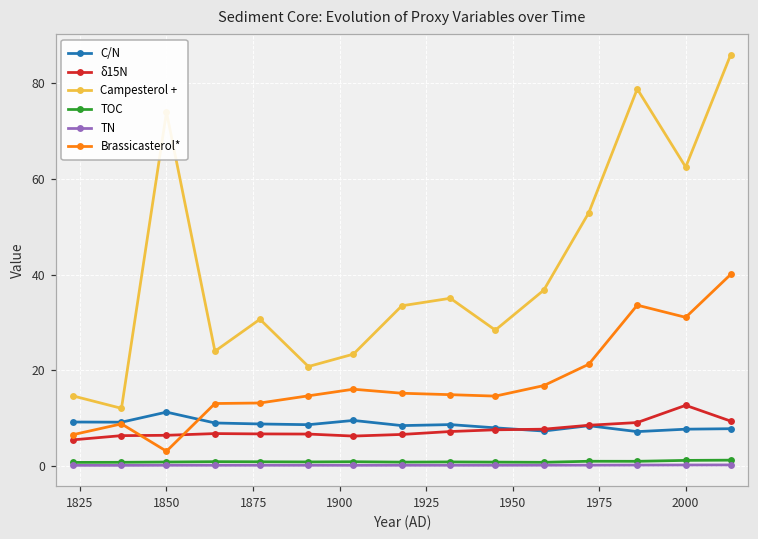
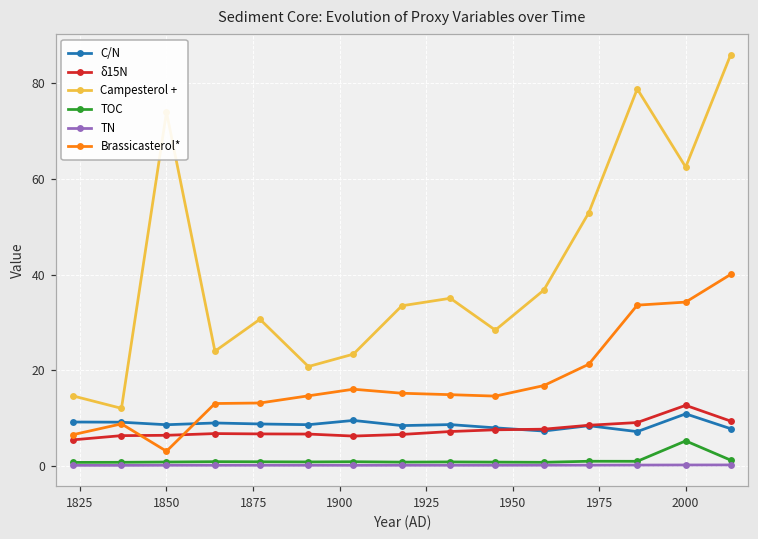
C/N, 1850: 11 -> 9
C/N, 2000: 8 -> 11
TOC, 2000: 1 -> 5
Brassicasterol*, 2000: 31 -> 34
